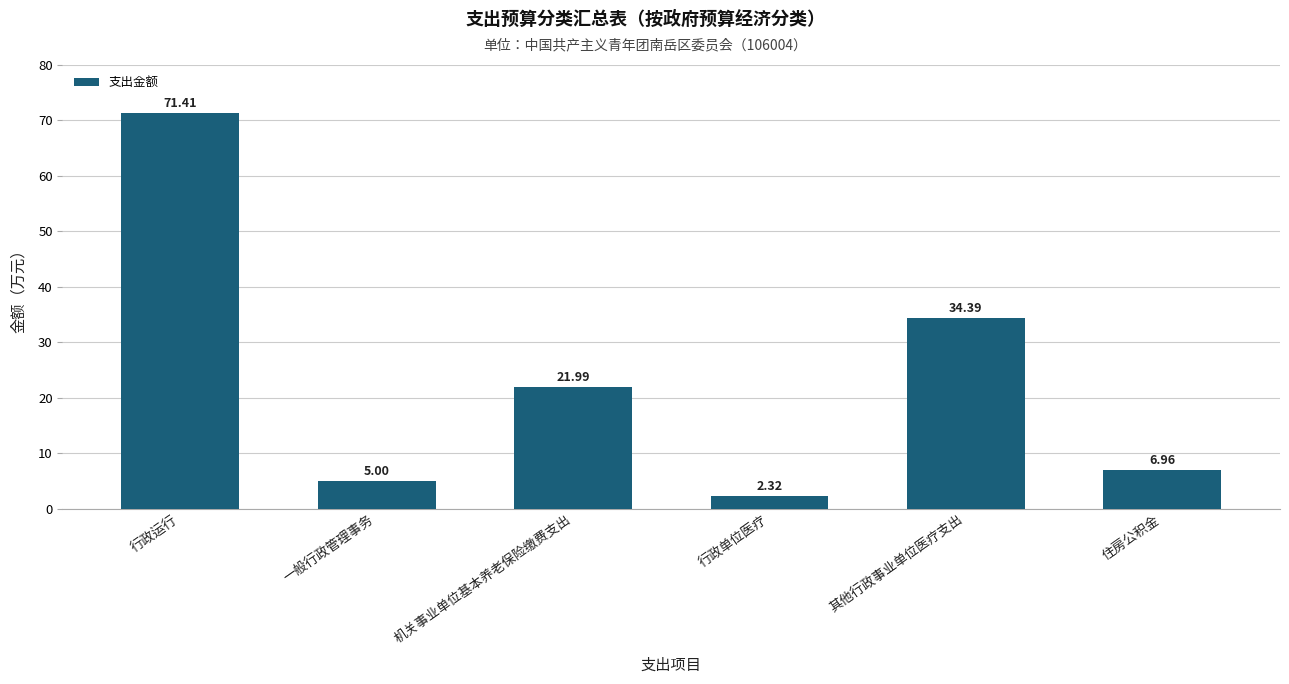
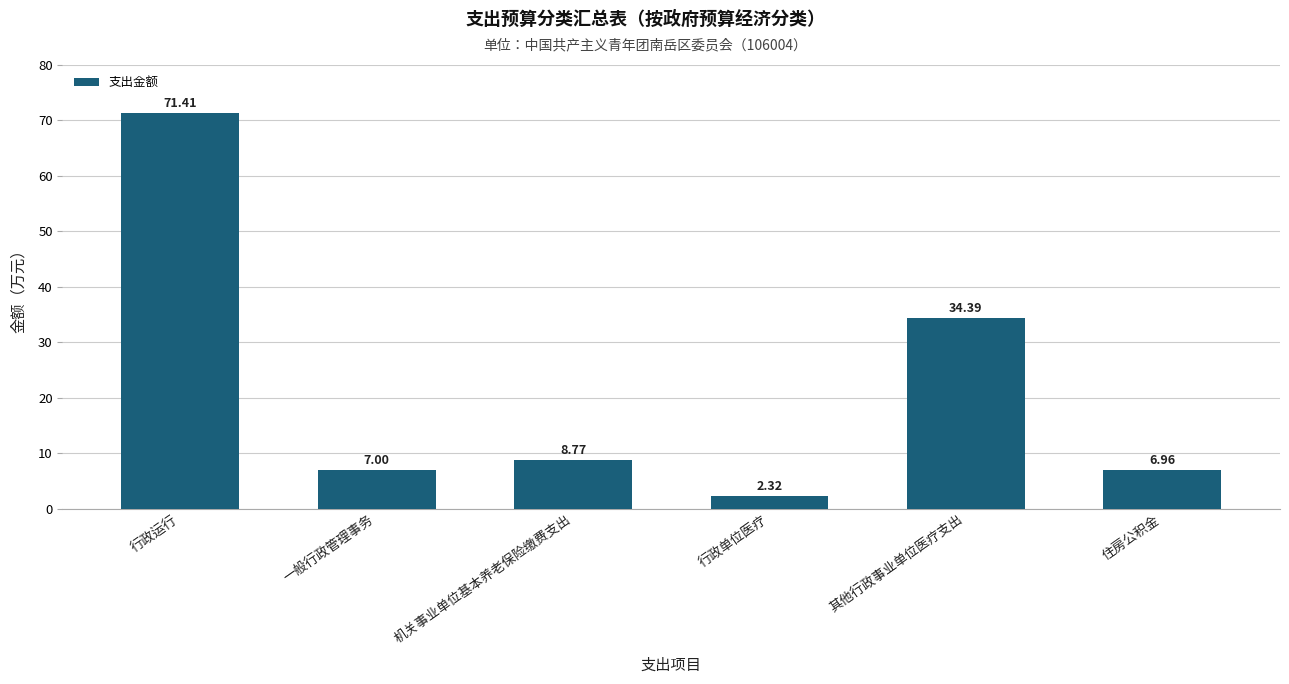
一般行政管理事务: 5.00 -> 7.00
机关事业单位基本养老保险缴费支出: 21.99 -> 8.77
